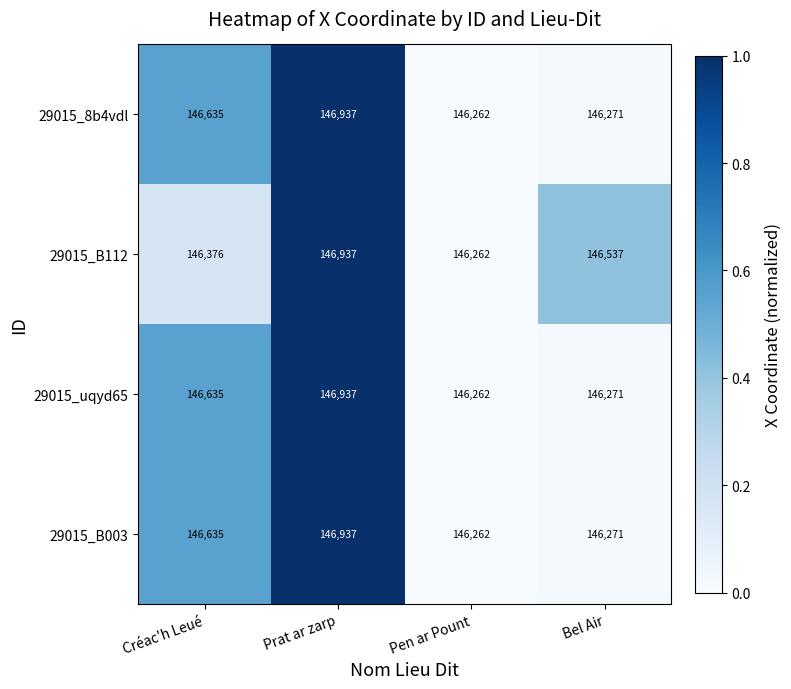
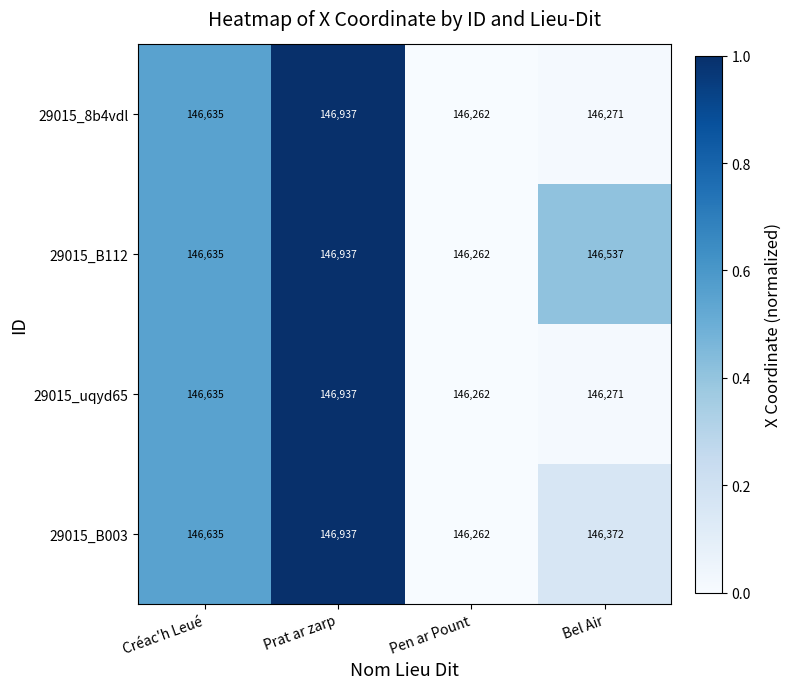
29015_B112, Créac'h Leué: 146,376 -> 146,635
29015_B003, Bel Air: 146,271 -> 146,372
